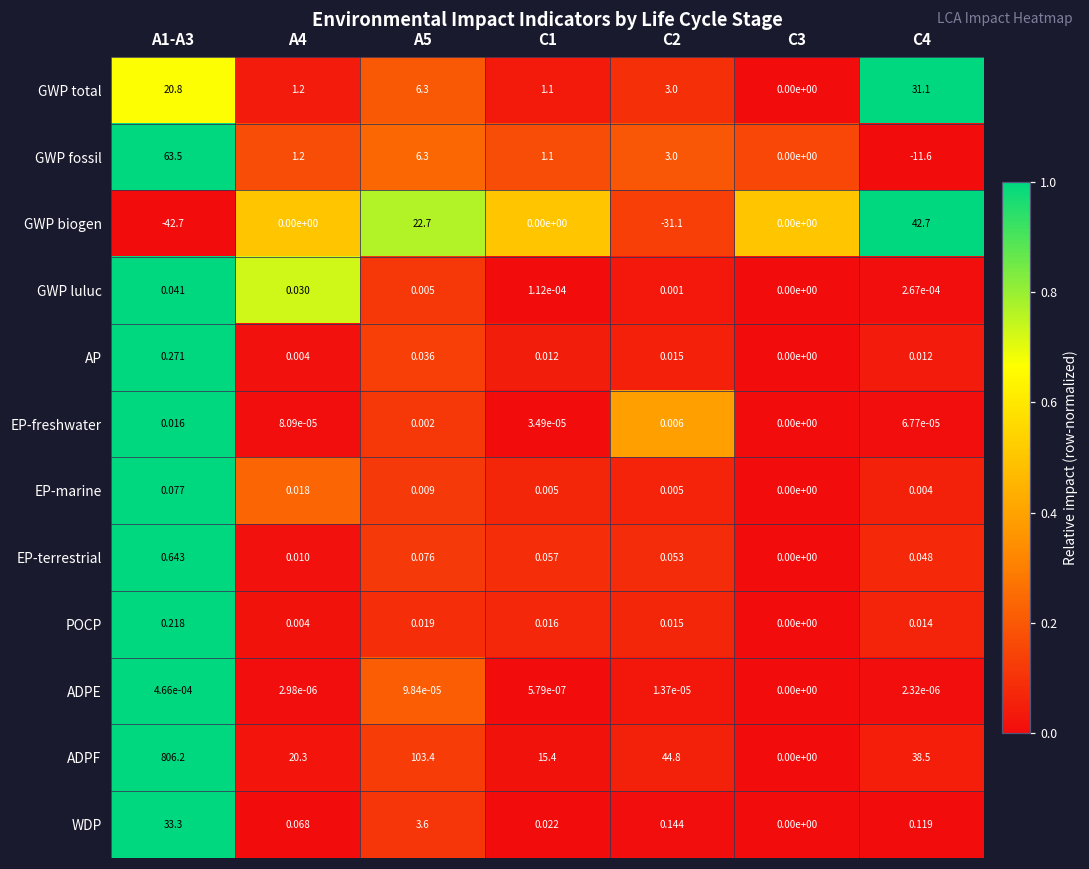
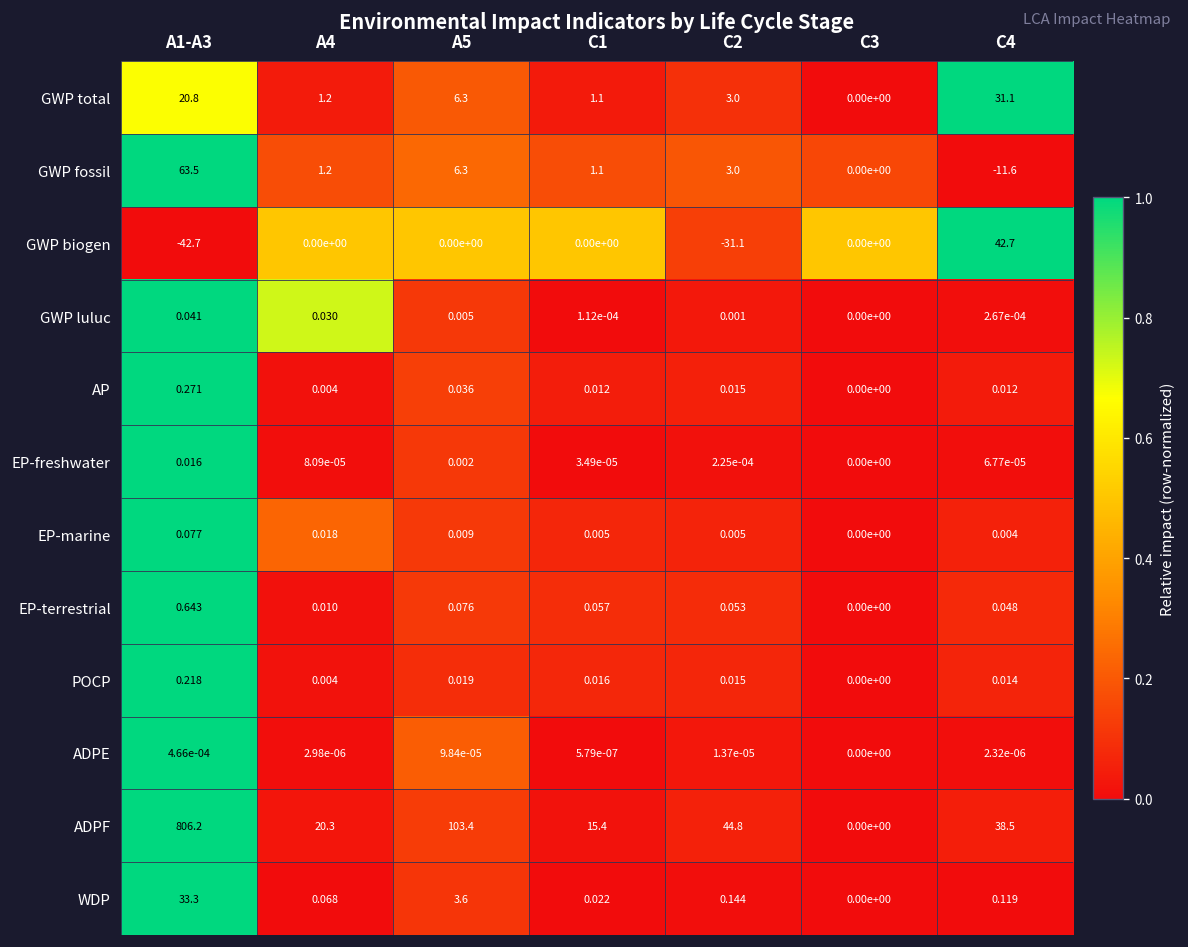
GWP biogen, A5: 22.7 -> 0.00e+00
EP-freshwater, C2: 0.006 -> 2.25e-04
